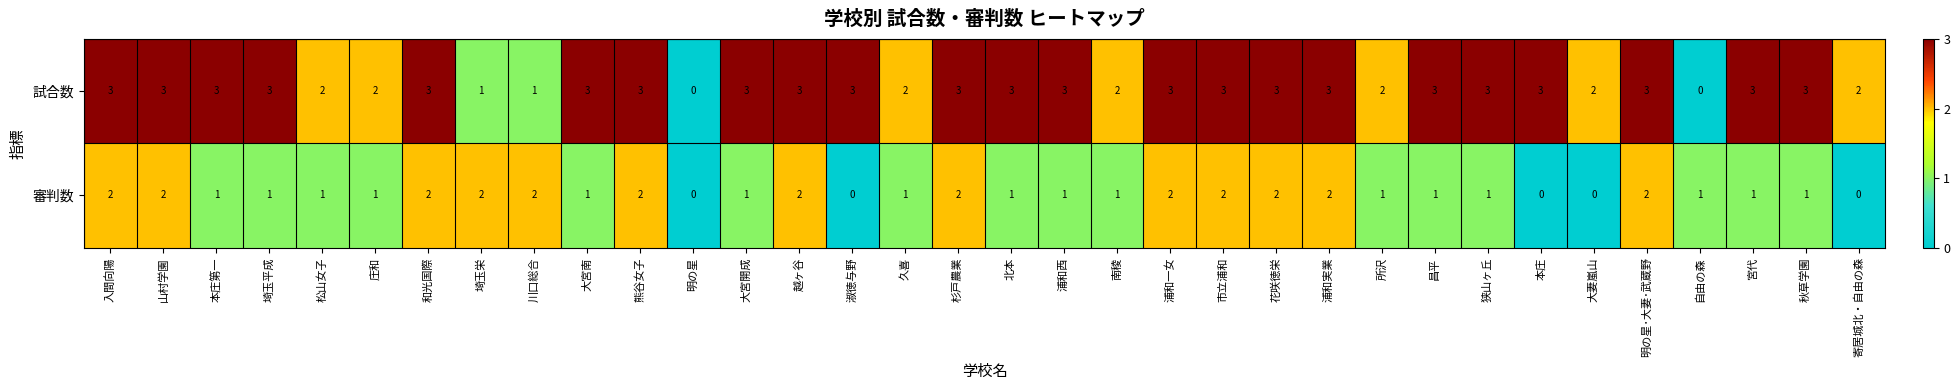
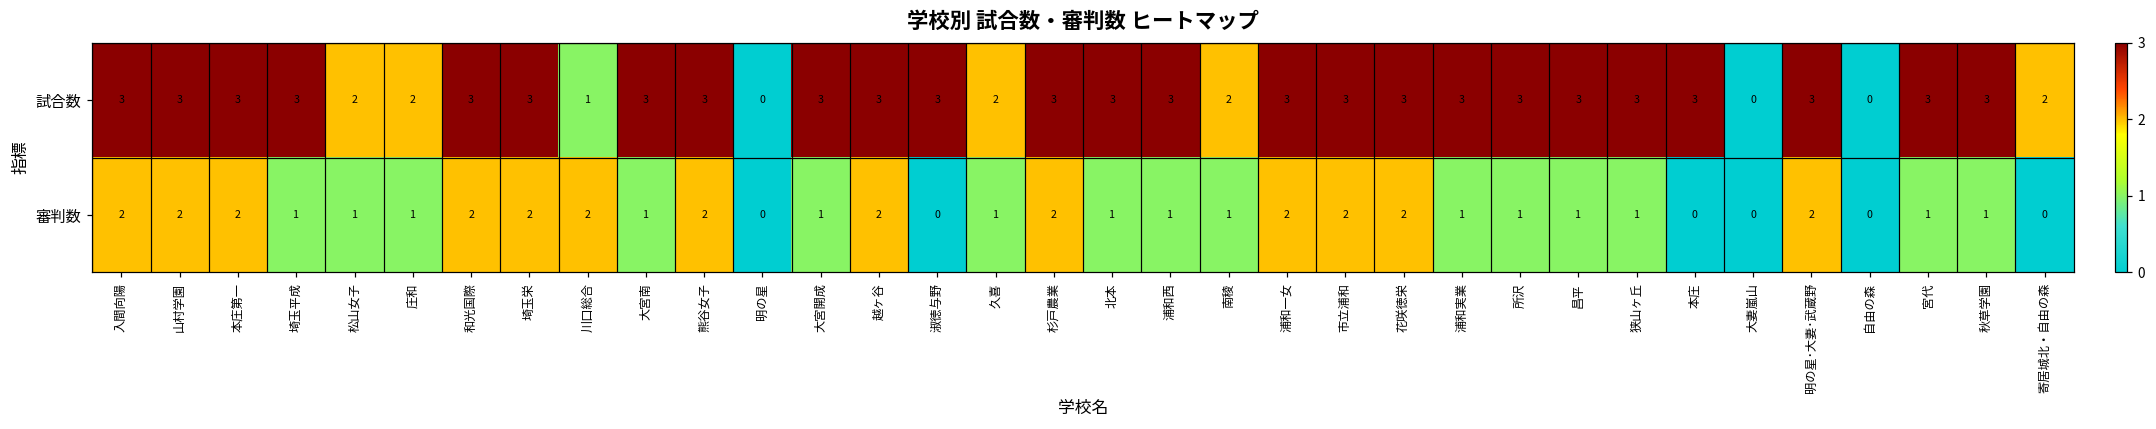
試合数, 埼玉栄: 1 -> 3
試合数, 所沢: 2 -> 3
試合数, 大妻嵐山: 2 -> 0
審判数, 本庄第一: 1 -> 2
審判数, 浦和実業: 2 -> 1
審判数, 自由の森: 1 -> 0
